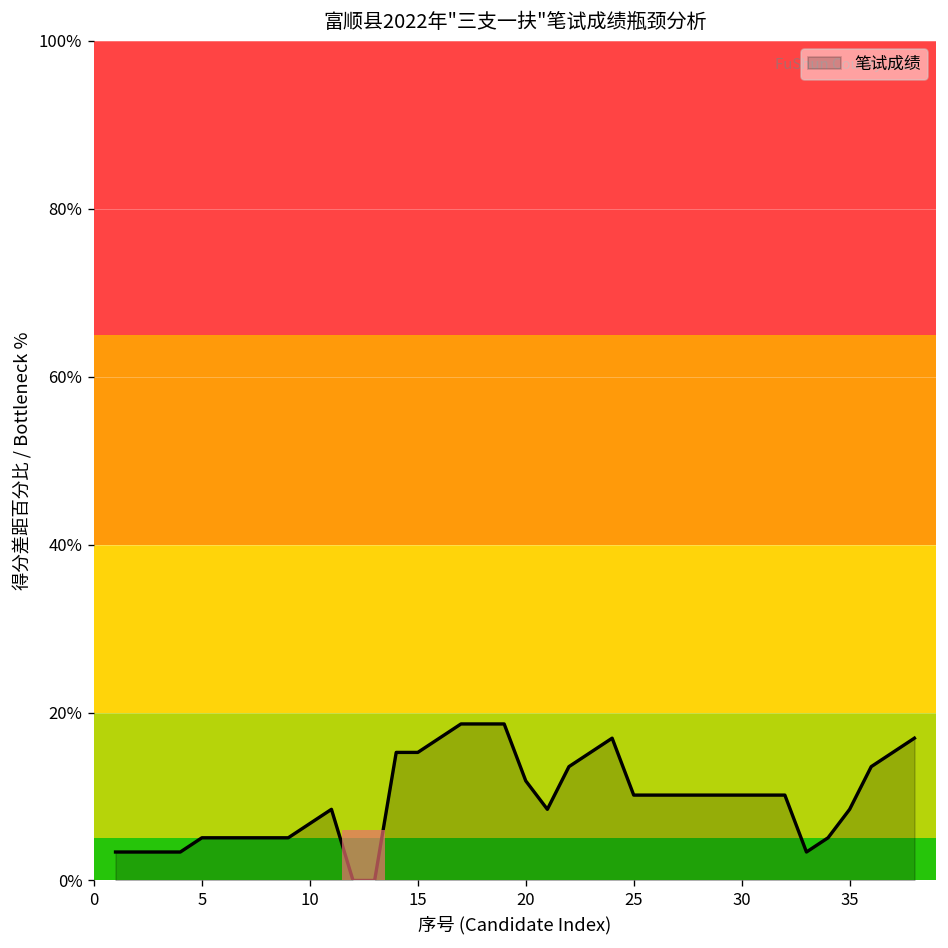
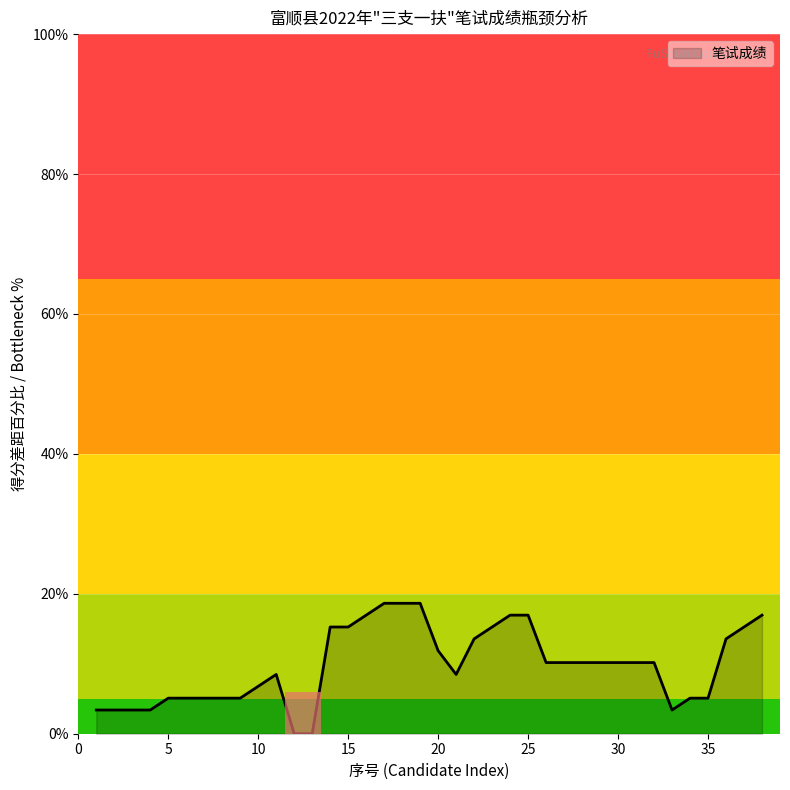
25: 10% -> 17%
35: 8% -> 5%
